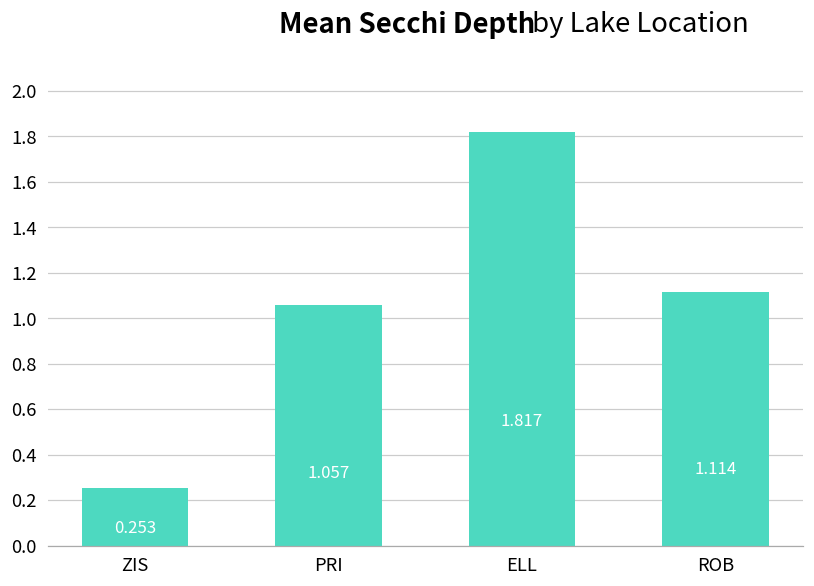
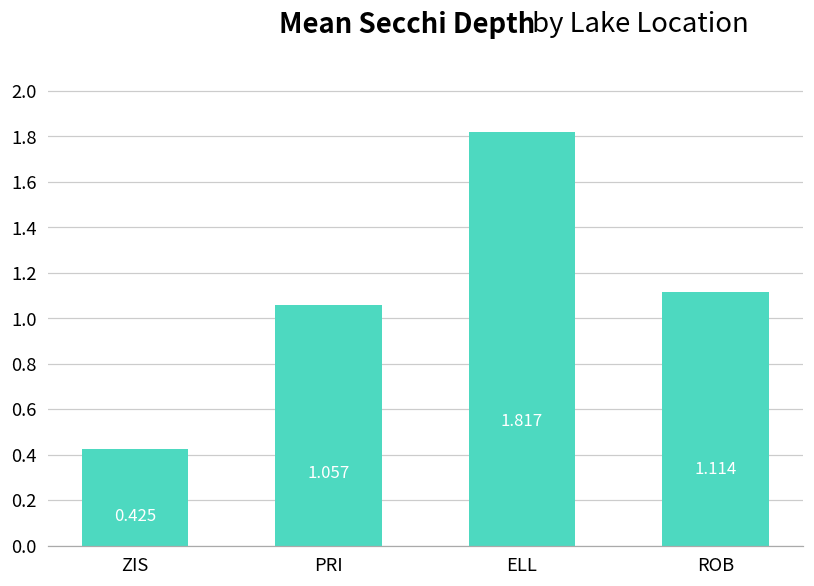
ZIS: 0.253 -> 0.425
